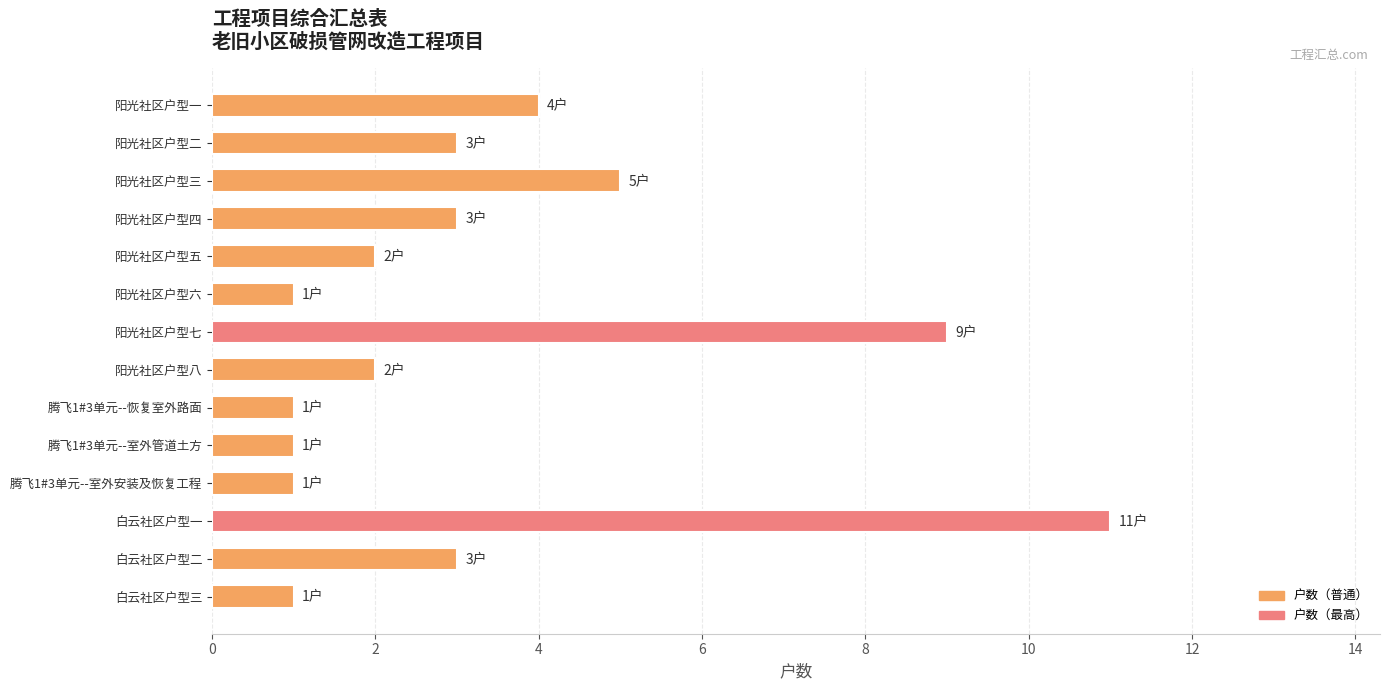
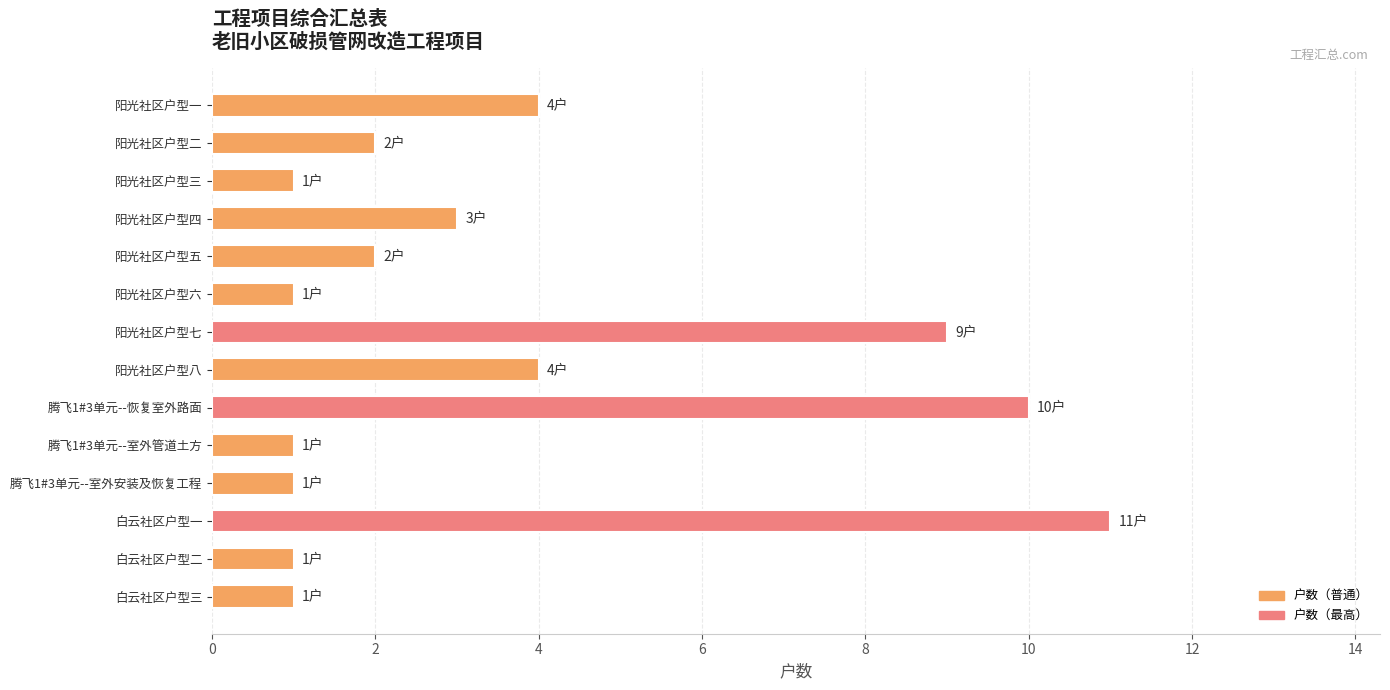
阳光社区户型二: 3户 -> 2户
阳光社区户型三: 5户 -> 1户
阳光社区户型八: 2户 -> 4户
腾飞1#3单元--恢复室外路面: 1户 -> 10户
白云社区户型二: 3户 -> 1户
